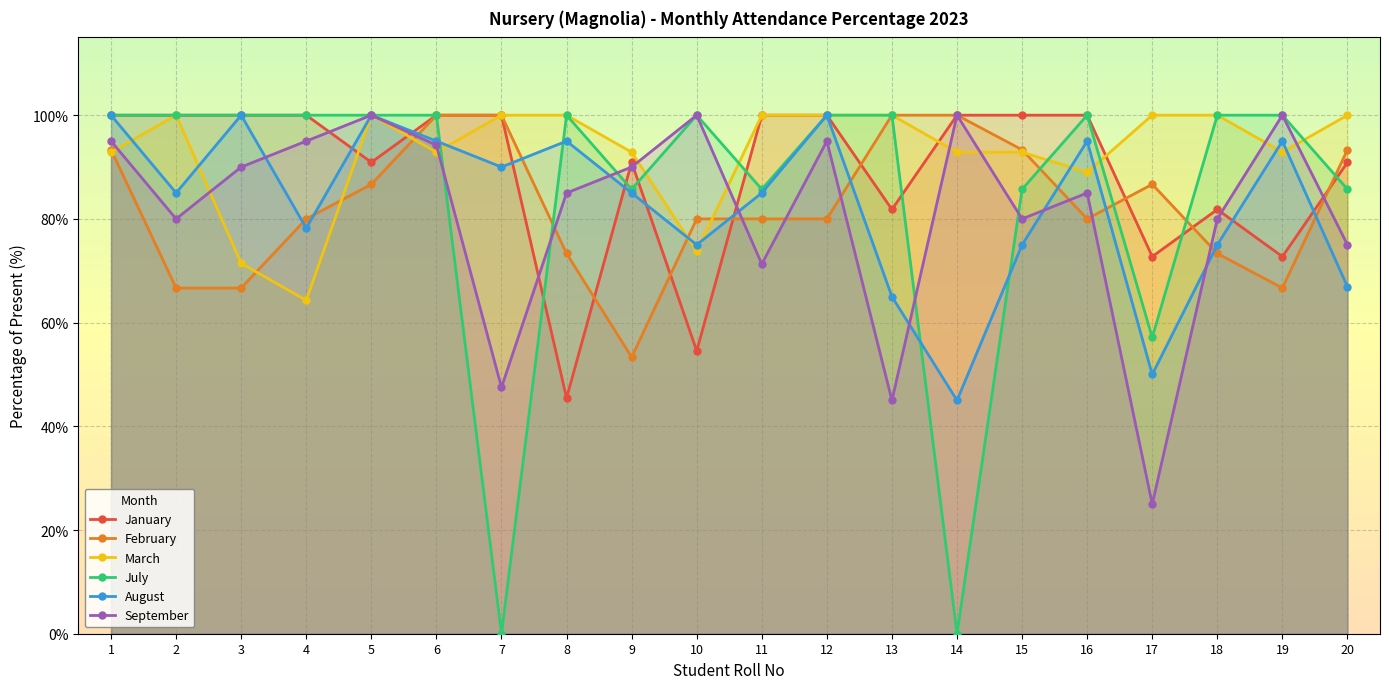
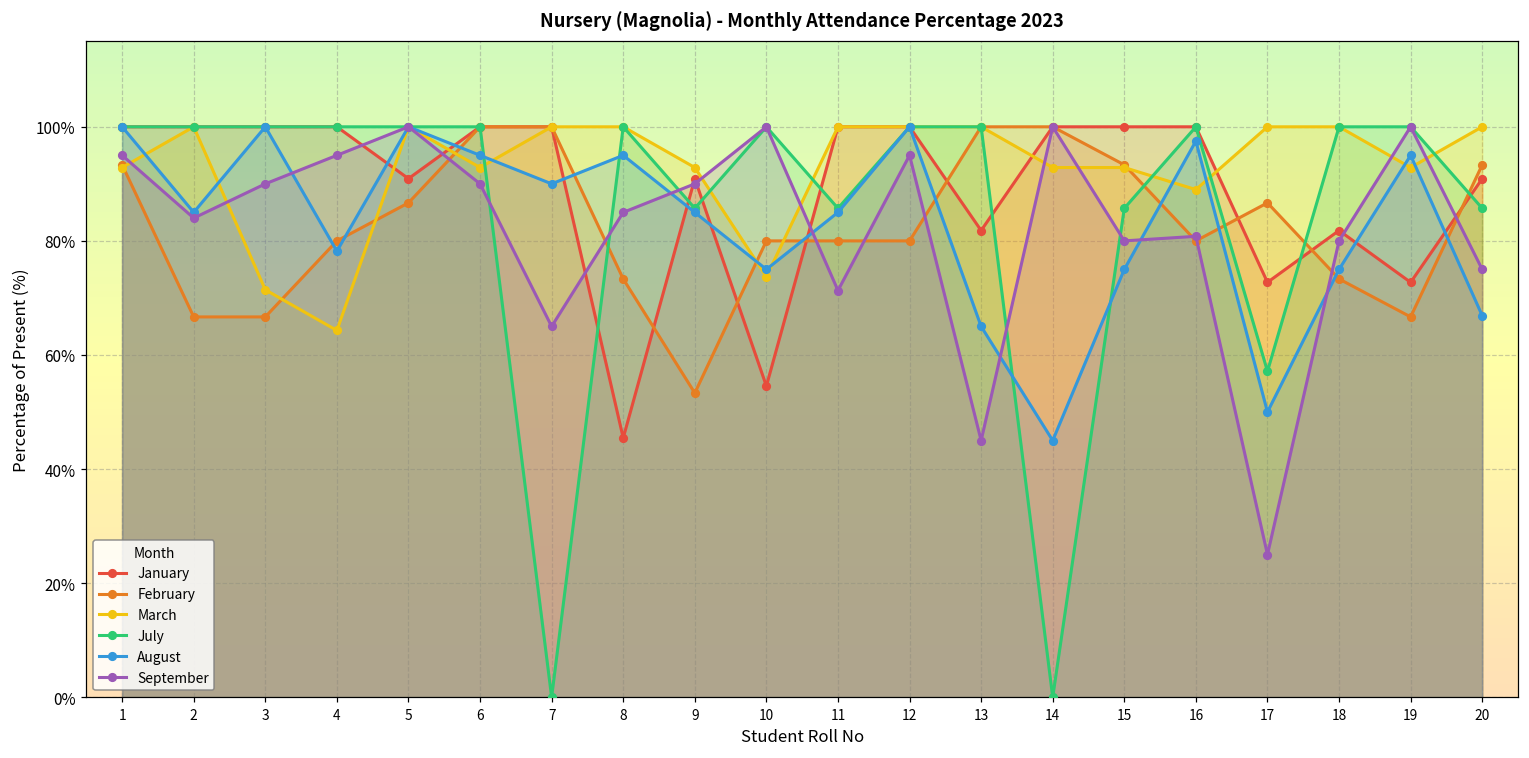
September, 2: 80% -> 84%
September, 6: 94% -> 90%
September, 7: 48% -> 65%
August, 16: 95% -> 98%
September, 16: 85% -> 81%
